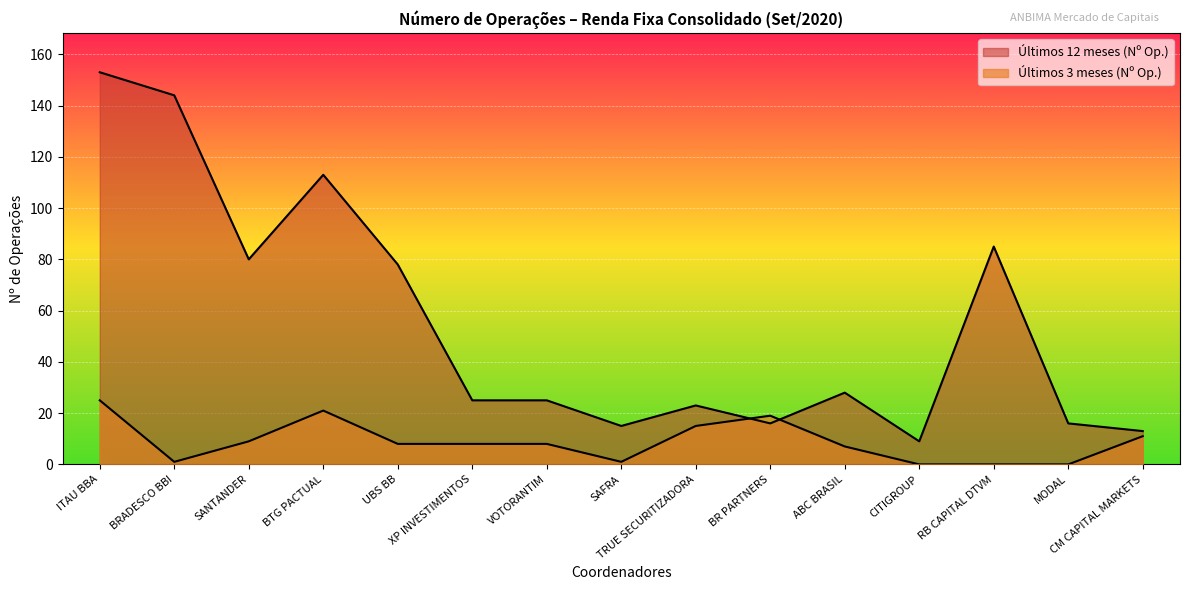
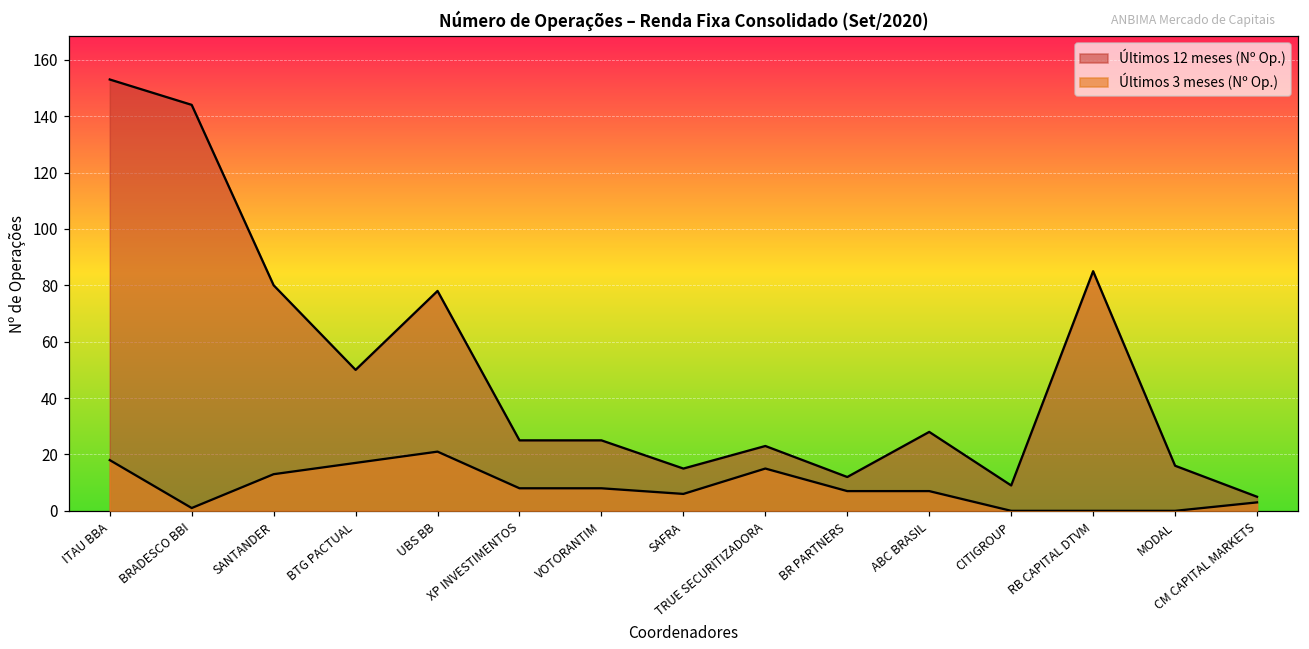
Últimos 3 meses (Nº Op.), ITAU BBA: 25 -> 18
Últimos 3 meses (Nº Op.), SANTANDER: 9 -> 13
Últimos 12 meses (Nº Op.), BTG PACTUAL: 113 -> 50
Últimos 3 meses (Nº Op.), BTG PACTUAL: 21 -> 17
Últimos 3 meses (Nº Op.), UBS BB: 8 -> 21
Últimos 3 meses (Nº Op.), SAFRA: 1 -> 6
Últimos 12 meses (Nº Op.), BR PARTNERS: 16 -> 12
Últimos 3 meses (Nº Op.), BR PARTNERS: 19 -> 7
Últimos 12 meses (Nº Op.), CM CAPITAL MARKETS: 13 -> 5
Últimos 3 meses (Nº Op.), CM CAPITAL MARKETS: 11 -> 3
